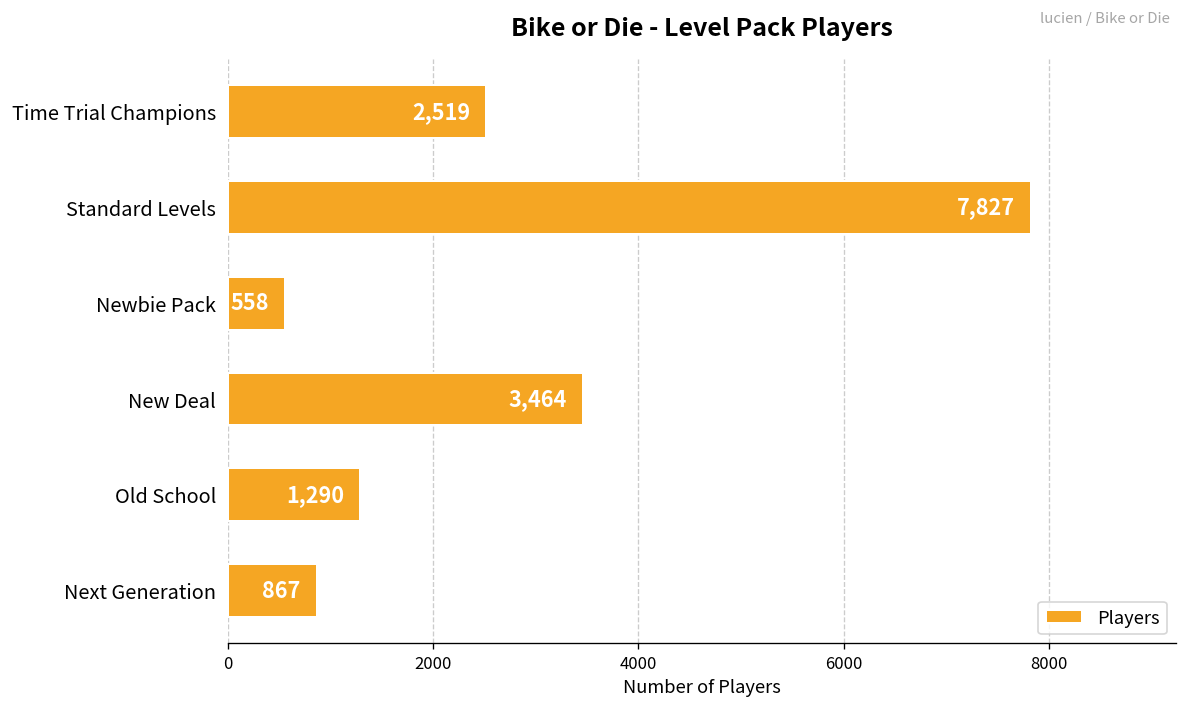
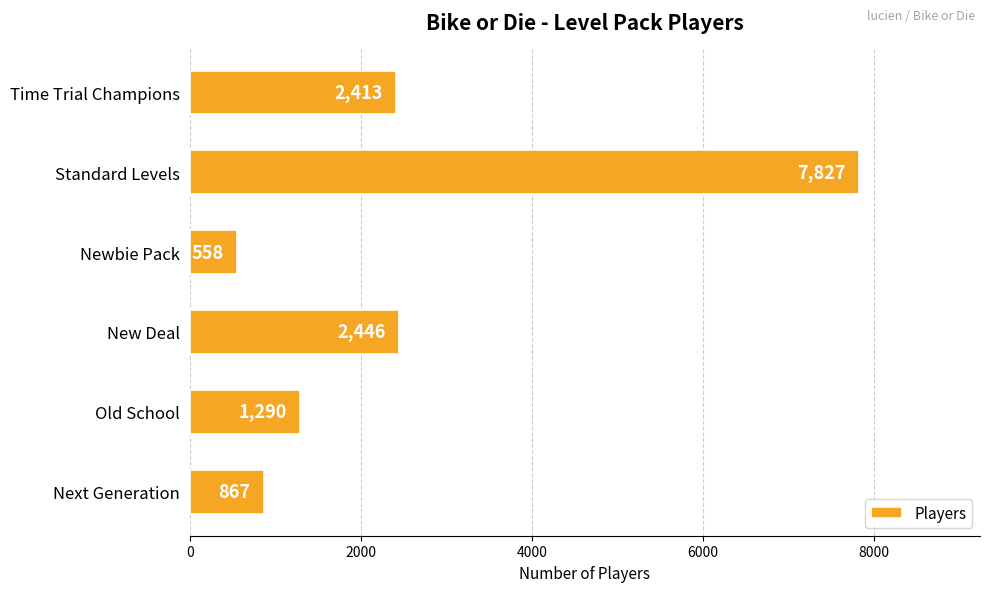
Time Trial Champions: 2,519 -> 2,413
New Deal: 3,464 -> 2,446
